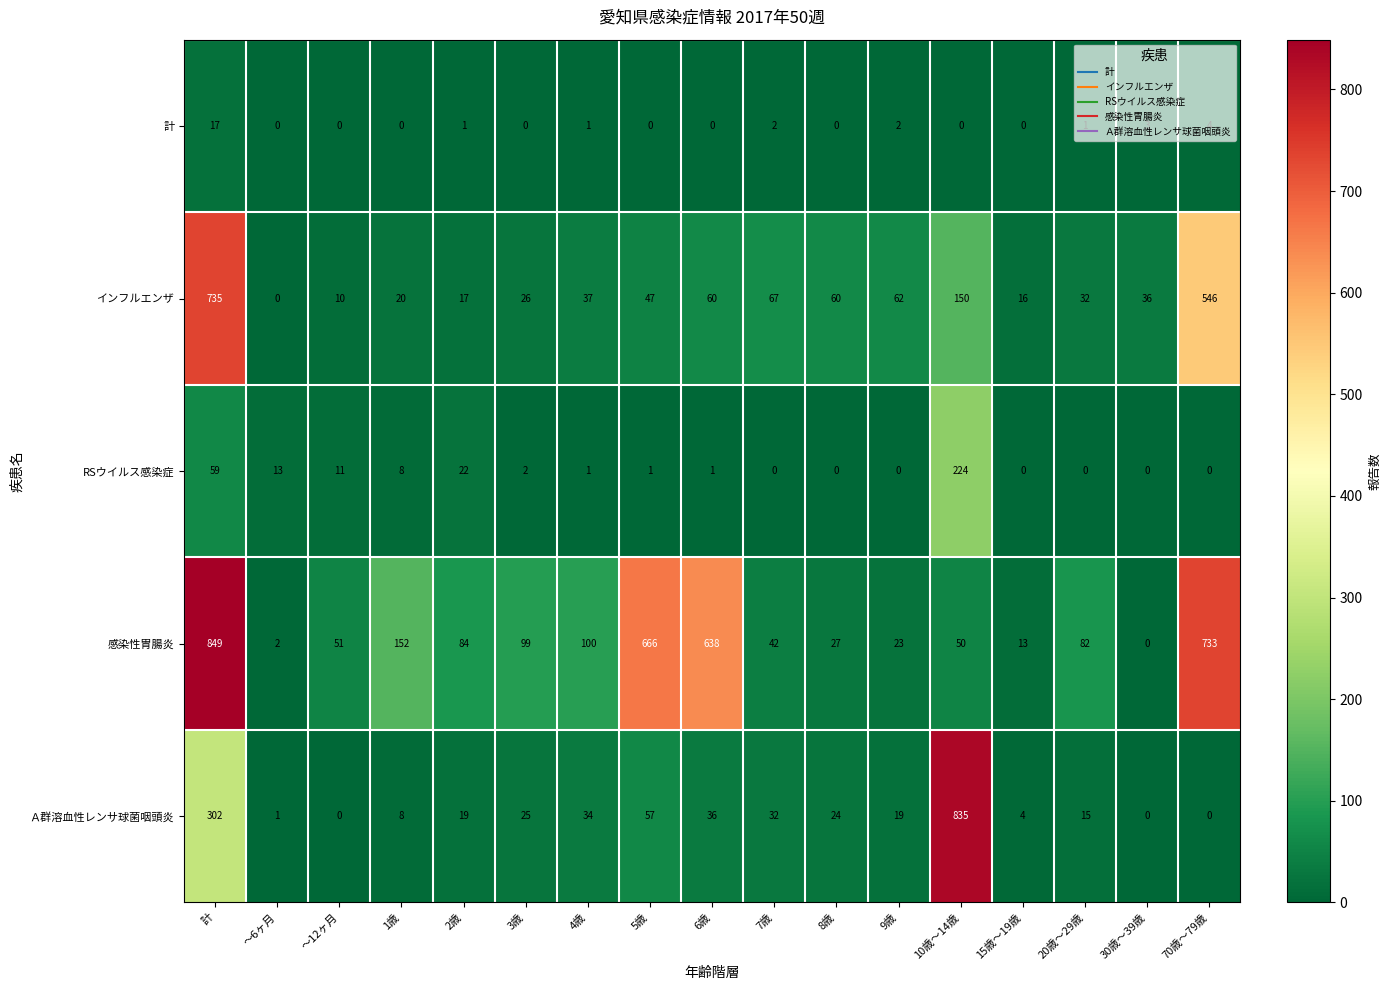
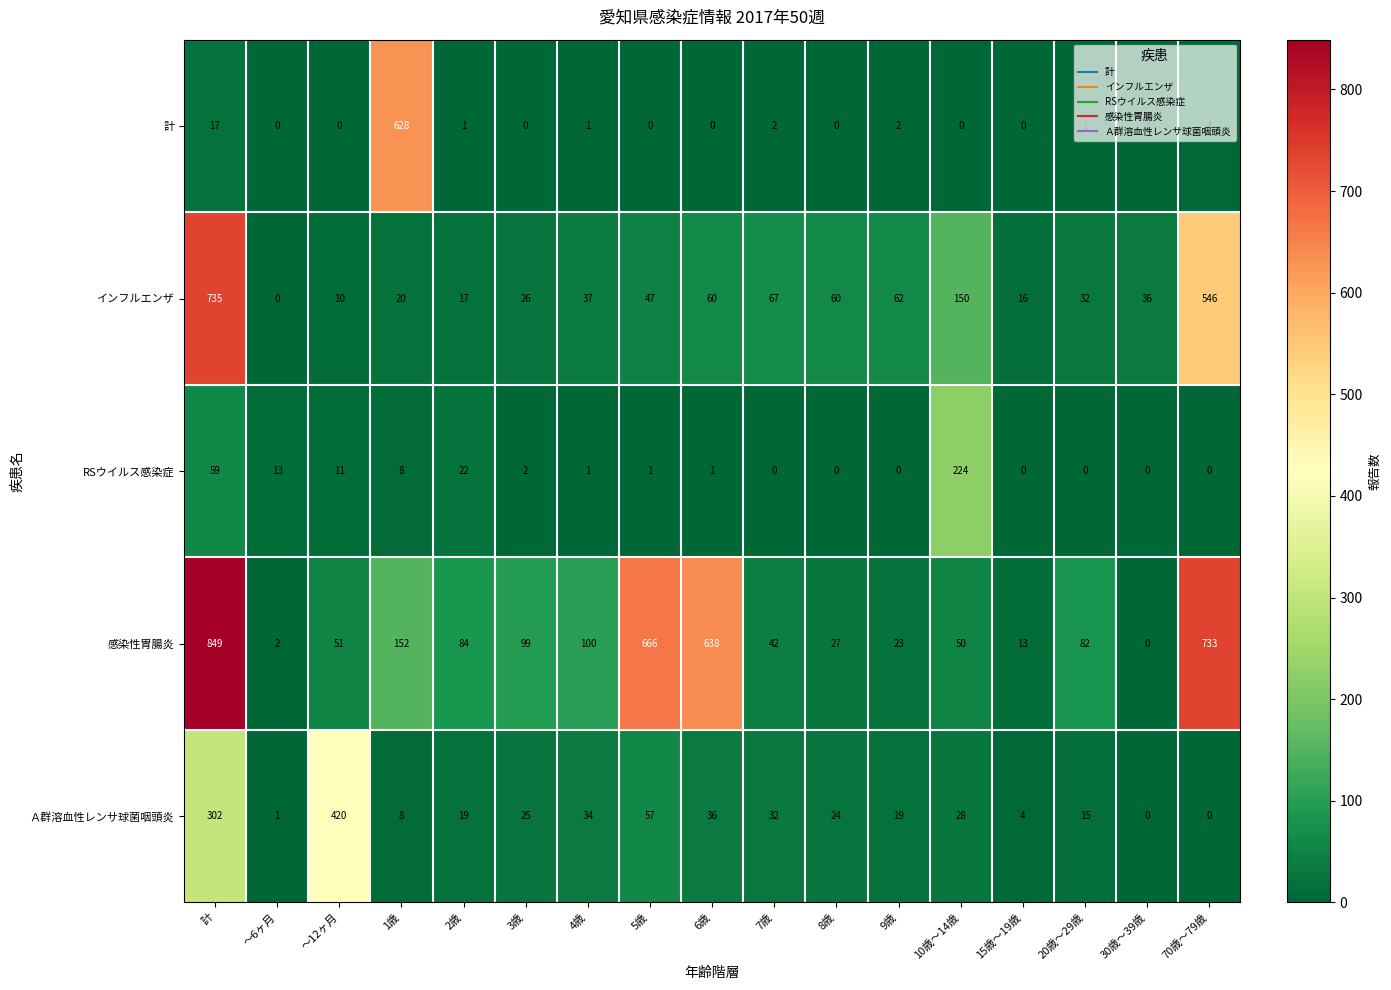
計, 1歳: 0 -> 628
Ａ群溶血性レンサ球菌咽頭炎, ～12ヶ月: 0 -> 420
Ａ群溶血性レンサ球菌咽頭炎, 10歳～14歳: 835 -> 28
